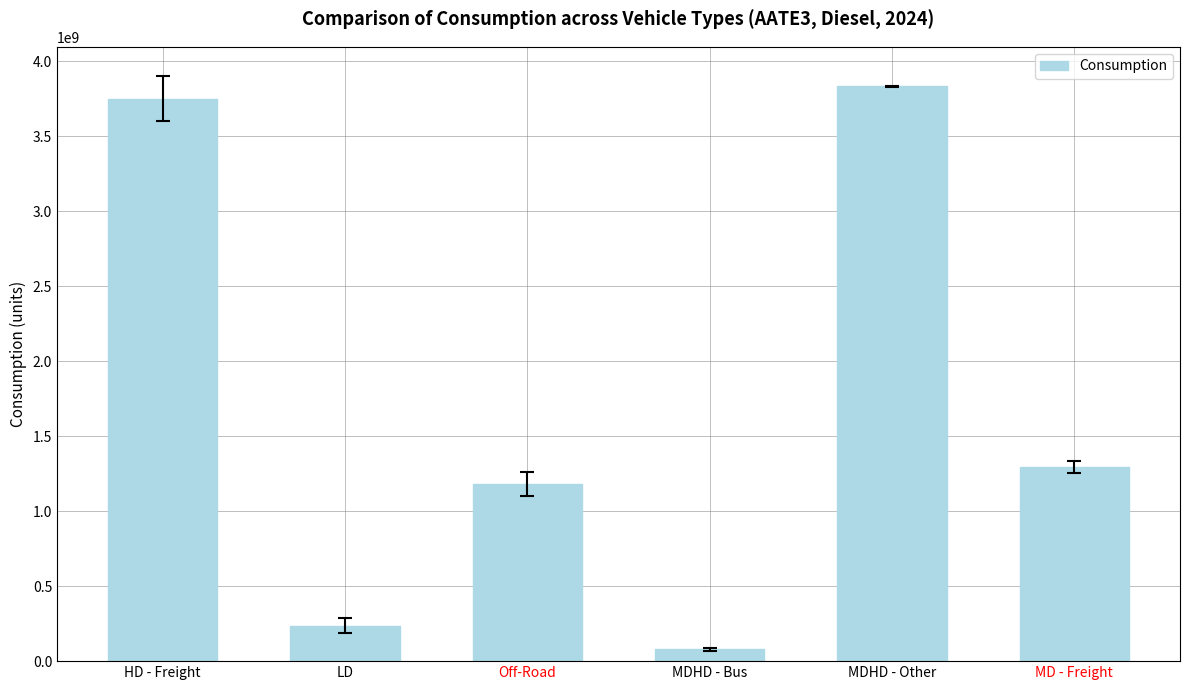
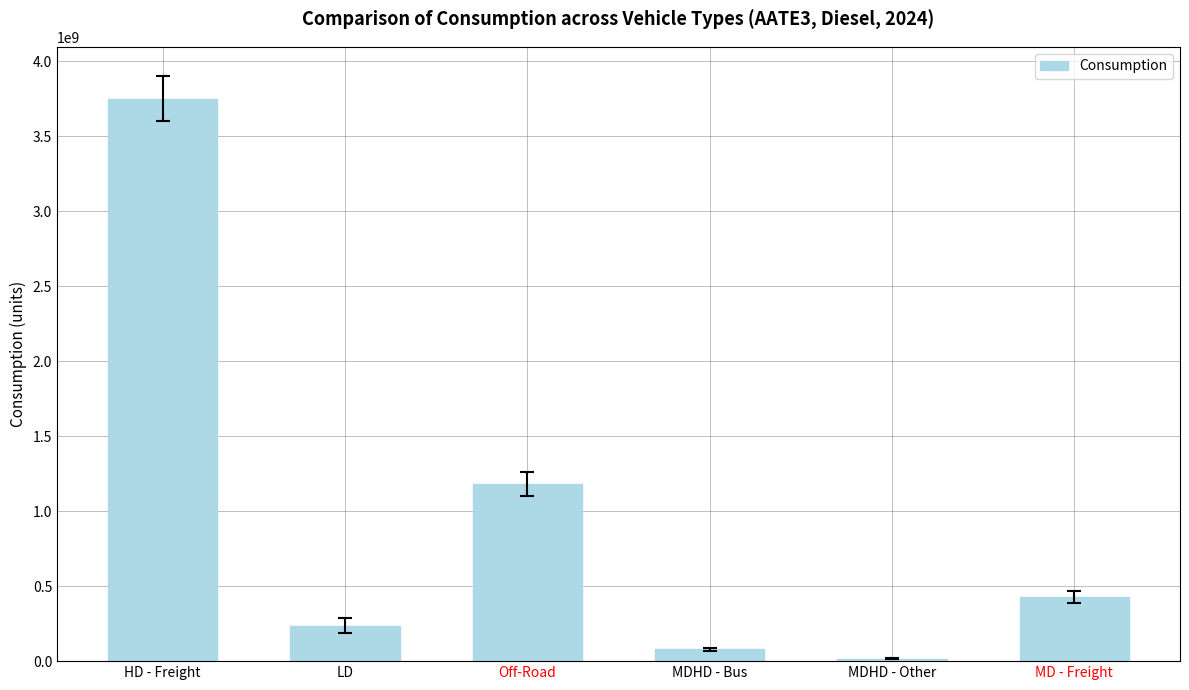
Consumption, MDHD - Other: 3830000000 -> 20000000
Consumption, MD - Freight: 1290000000 -> 430000000
